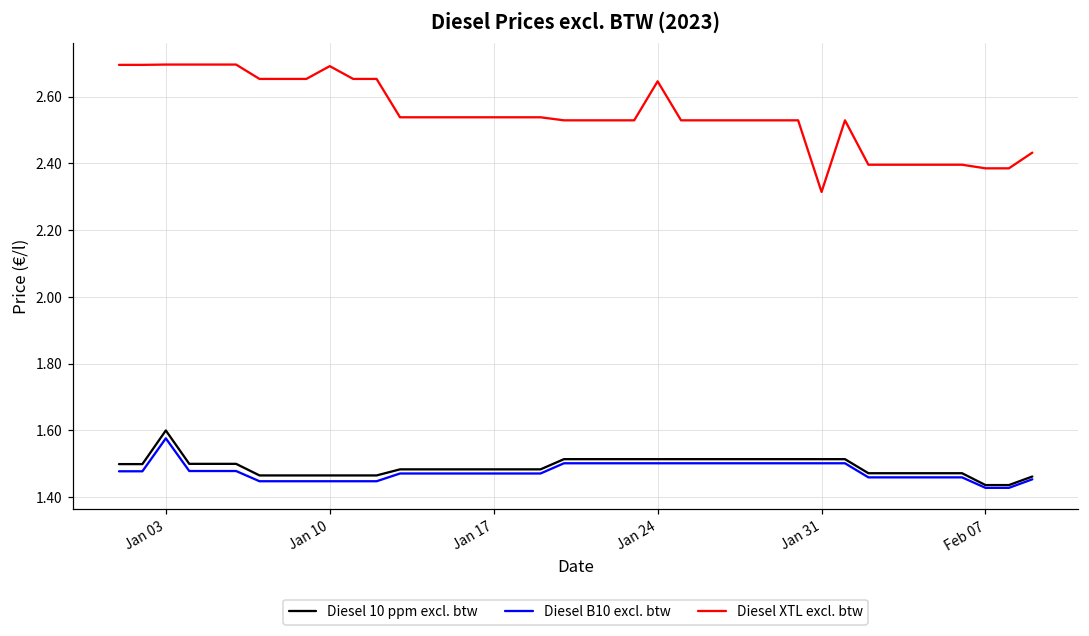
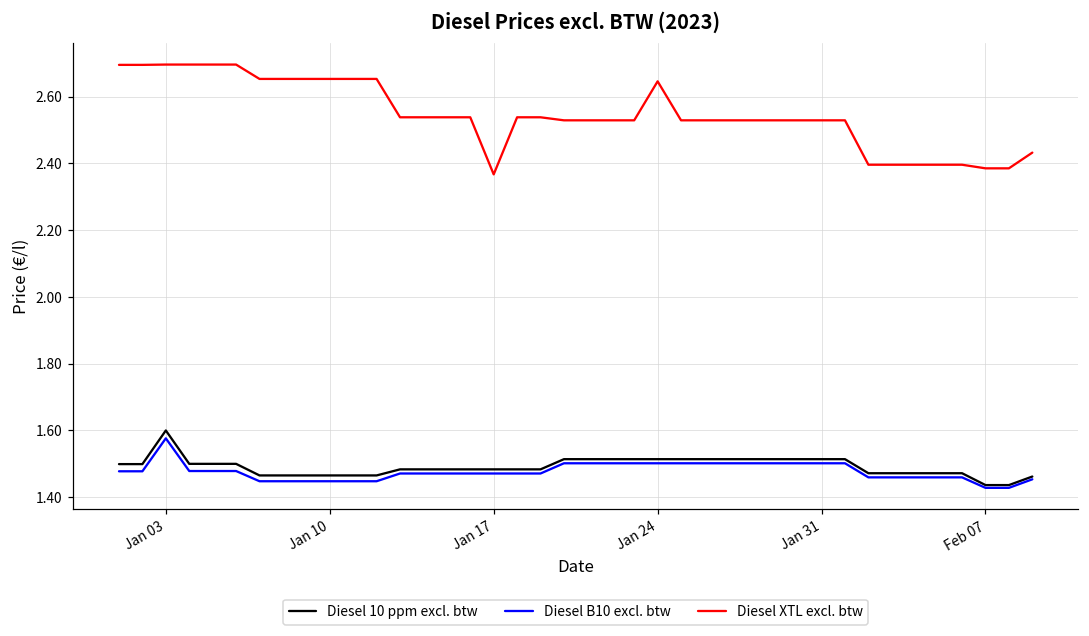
Diesel XTL excl. btw, Jan 10: 2.69 -> 2.65
Diesel XTL excl. btw, Jan 17: 2.54 -> 2.37
Diesel XTL excl. btw, Jan 31: 2.31 -> 2.53
